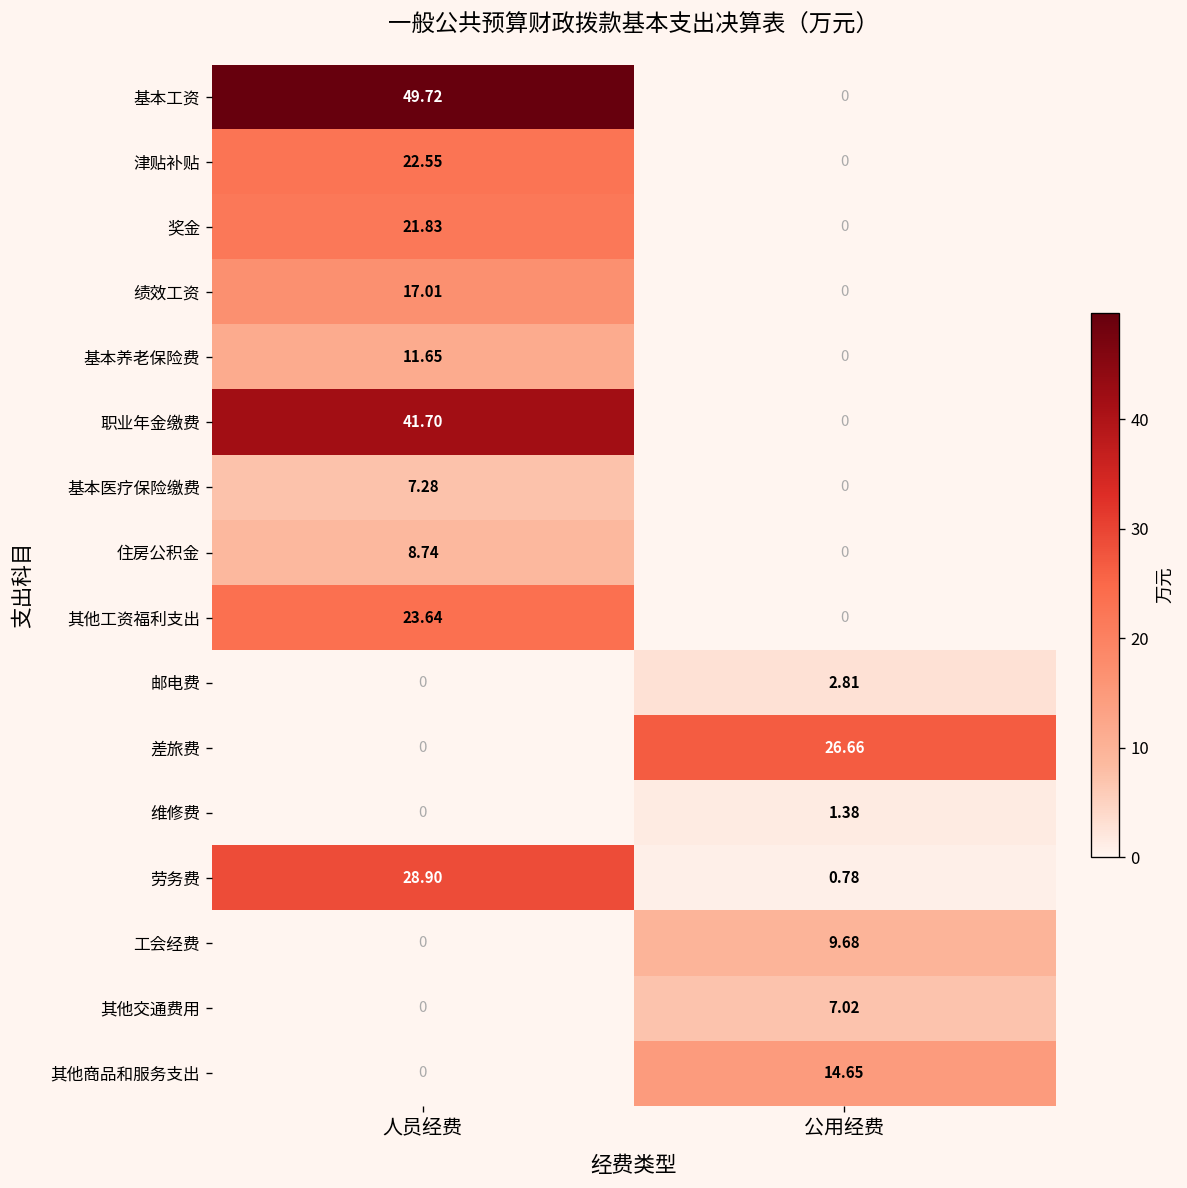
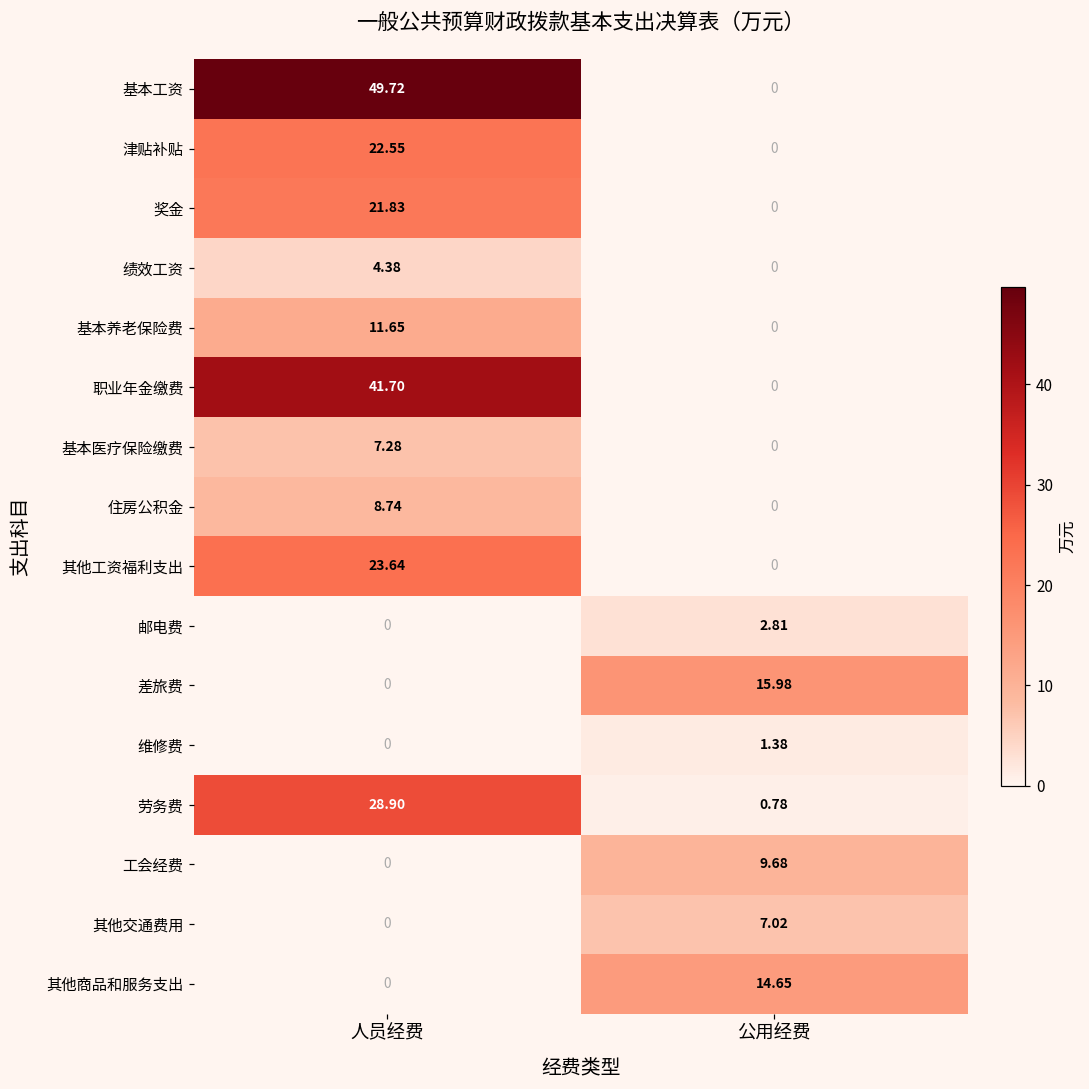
绩效工资, 人员经费: 17.01 -> 4.38
差旅费, 公用经费: 26.66 -> 15.98
